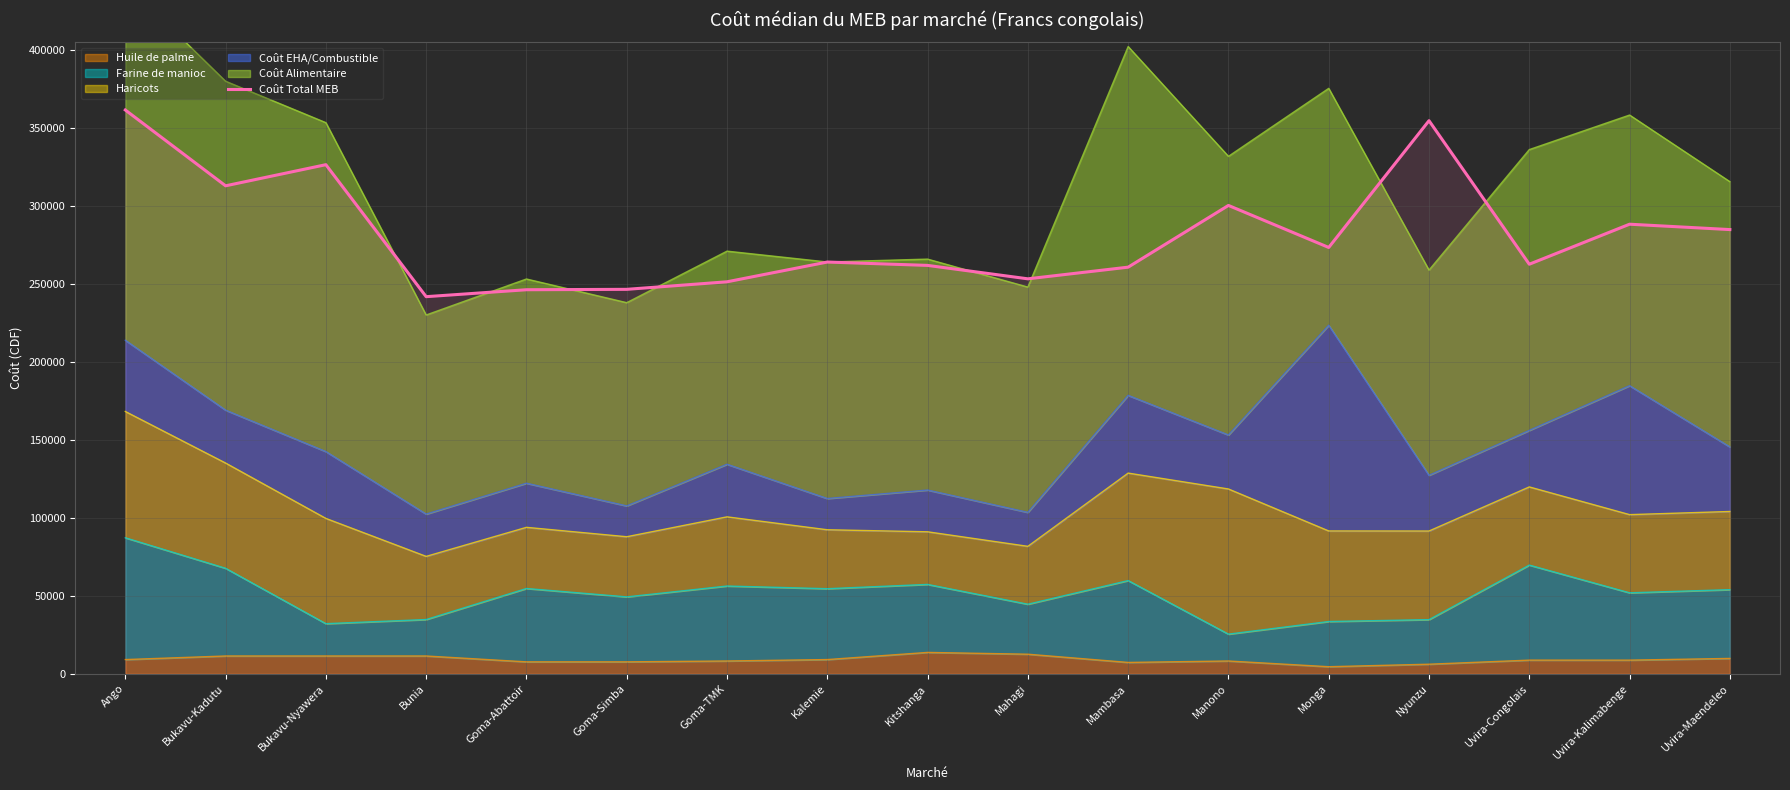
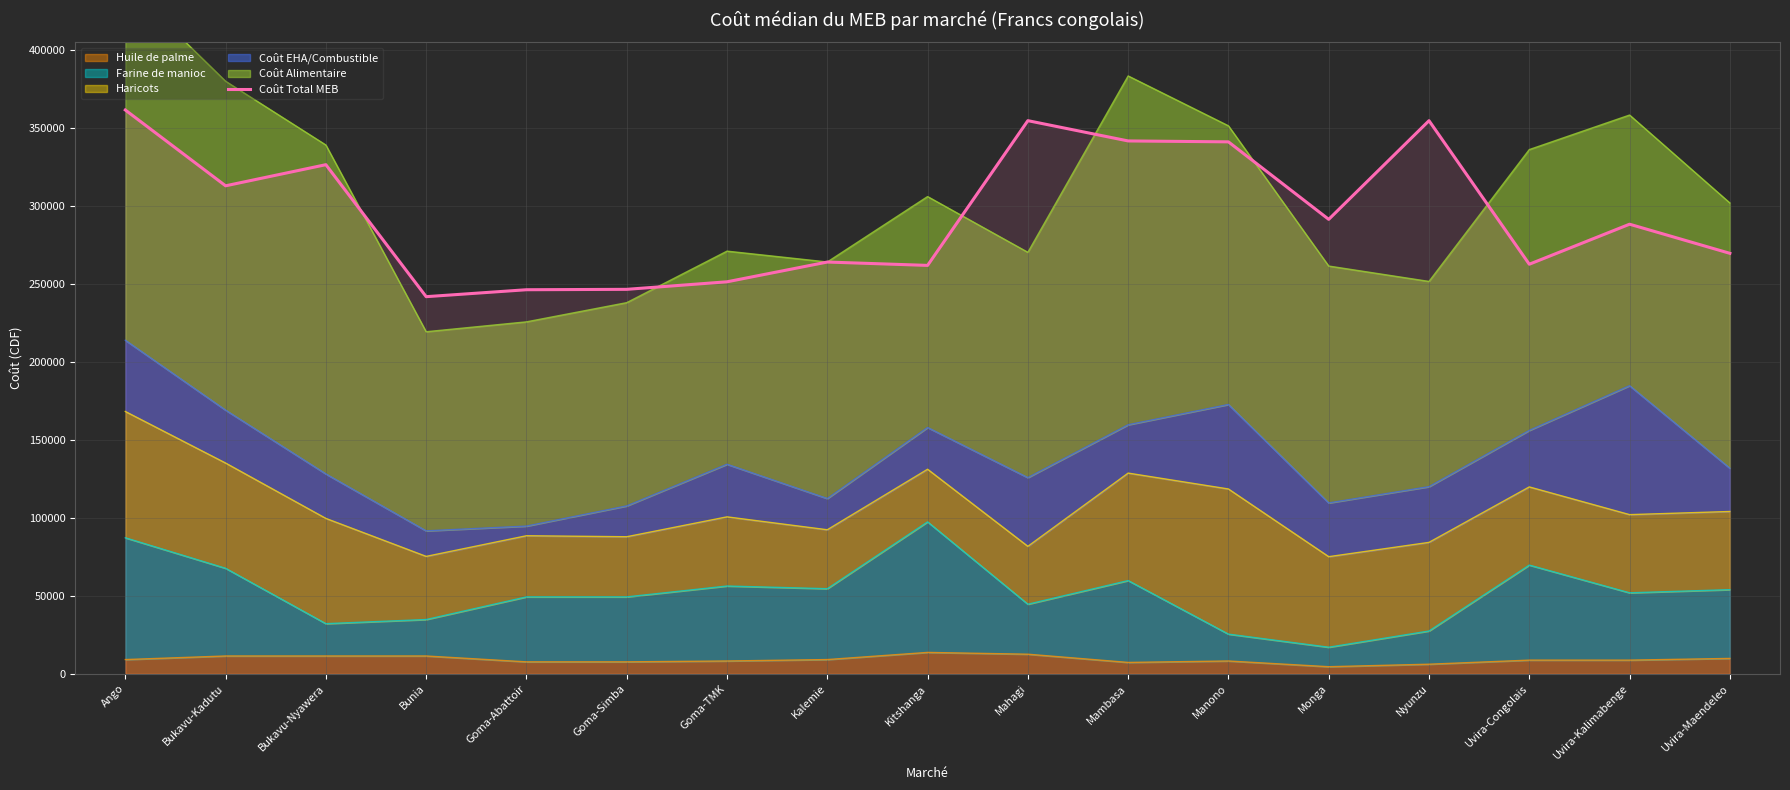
Coût EHA/Combustible, Bukavu-Nyawera: 43000 -> 29000
Coût EHA/Combustible, Bunia: 27000 -> 16000
Farine de manioc, Goma-Abattoir: 47000 -> 42000
Coût EHA/Combustible, Goma-Abattoir: 28000 -> 6000
Farine de manioc, Kitshanga: 44000 -> 84000
Coût EHA/Combustible, Mahagi: 22000 -> 44000
Coût Total MEB, Mahagi: 253000 -> 355000
Coût EHA/Combustible, Mambasa: 50000 -> 31000
Coût Total MEB, Mambasa: 261000 -> 342000
Coût EHA/Combustible, Manono: 35000 -> 54000
Coût Total MEB, Manono: 300000 -> 341000
Farine de manioc, Monga: 29000 -> 12000
Coût EHA/Combustible, Monga: 132000 -> 34000
Coût Total MEB, Monga: 273000 -> 292000
Farine de manioc, Nyunzu: 29000 -> 21000
Coût EHA/Combustible, Uvira-Maendeleo: 41000 -> 28000
Coût Total MEB, Uvira-Maendeleo: 285000 -> 270000
